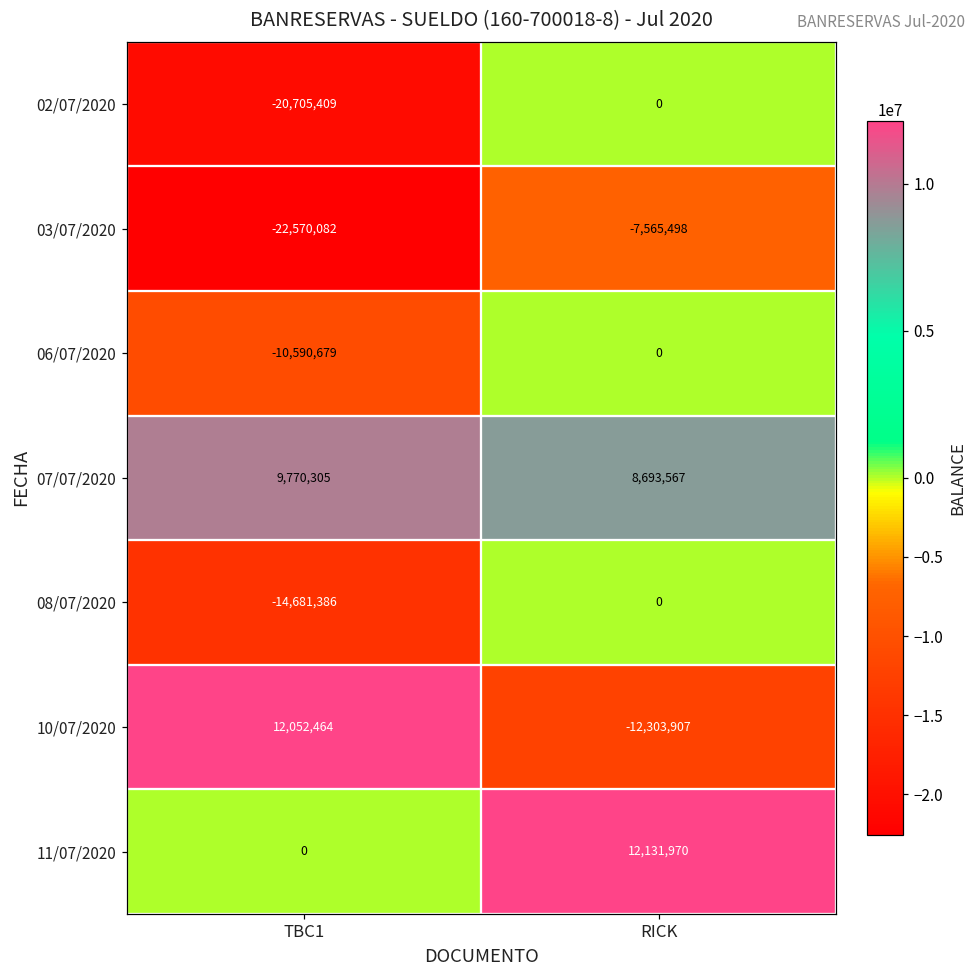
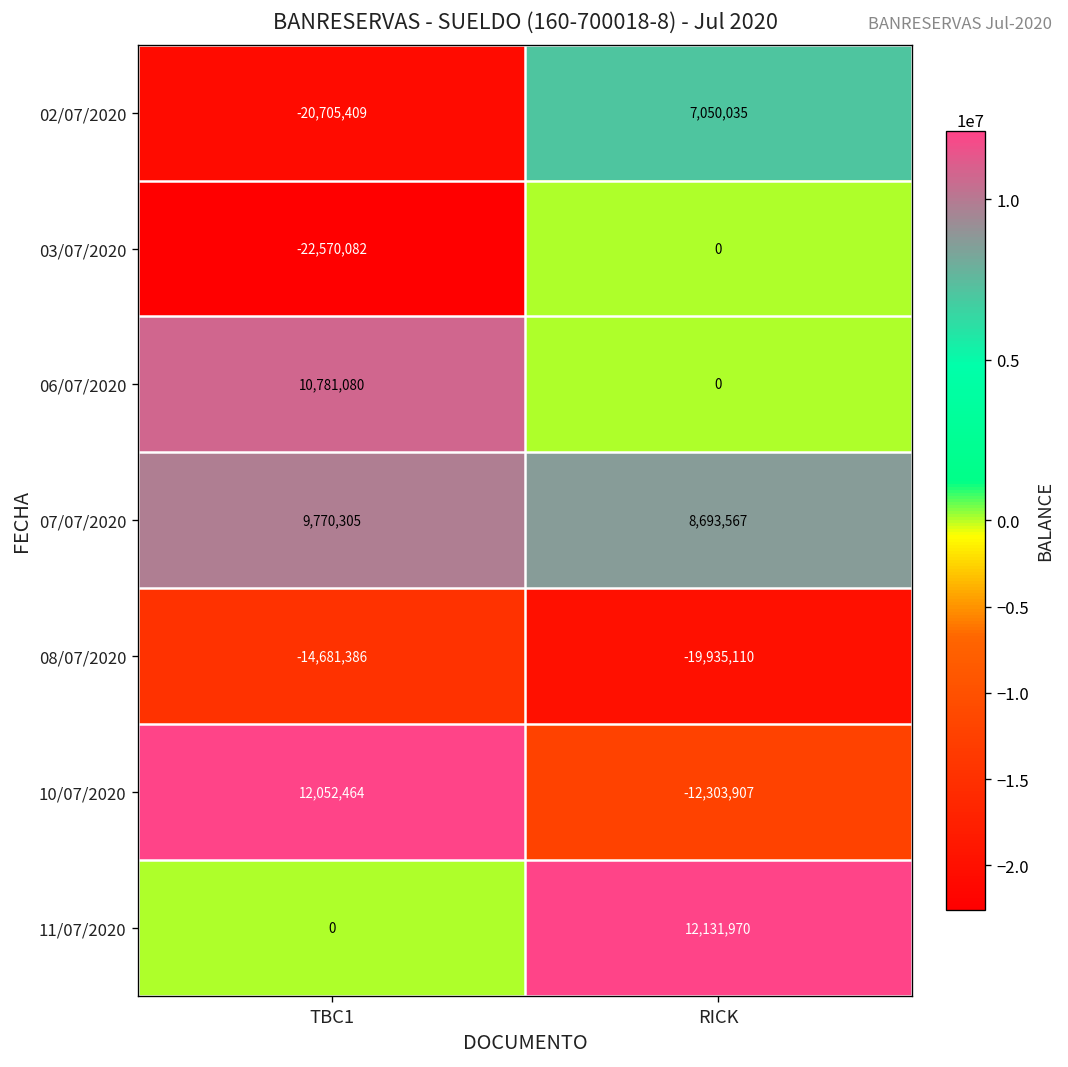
02/07/2020, RICK: 0 -> 7,050,035
03/07/2020, RICK: -7,565,498 -> 0
06/07/2020, TBC1: -10,590,679 -> 10,781,080
08/07/2020, RICK: 0 -> -19,935,110
